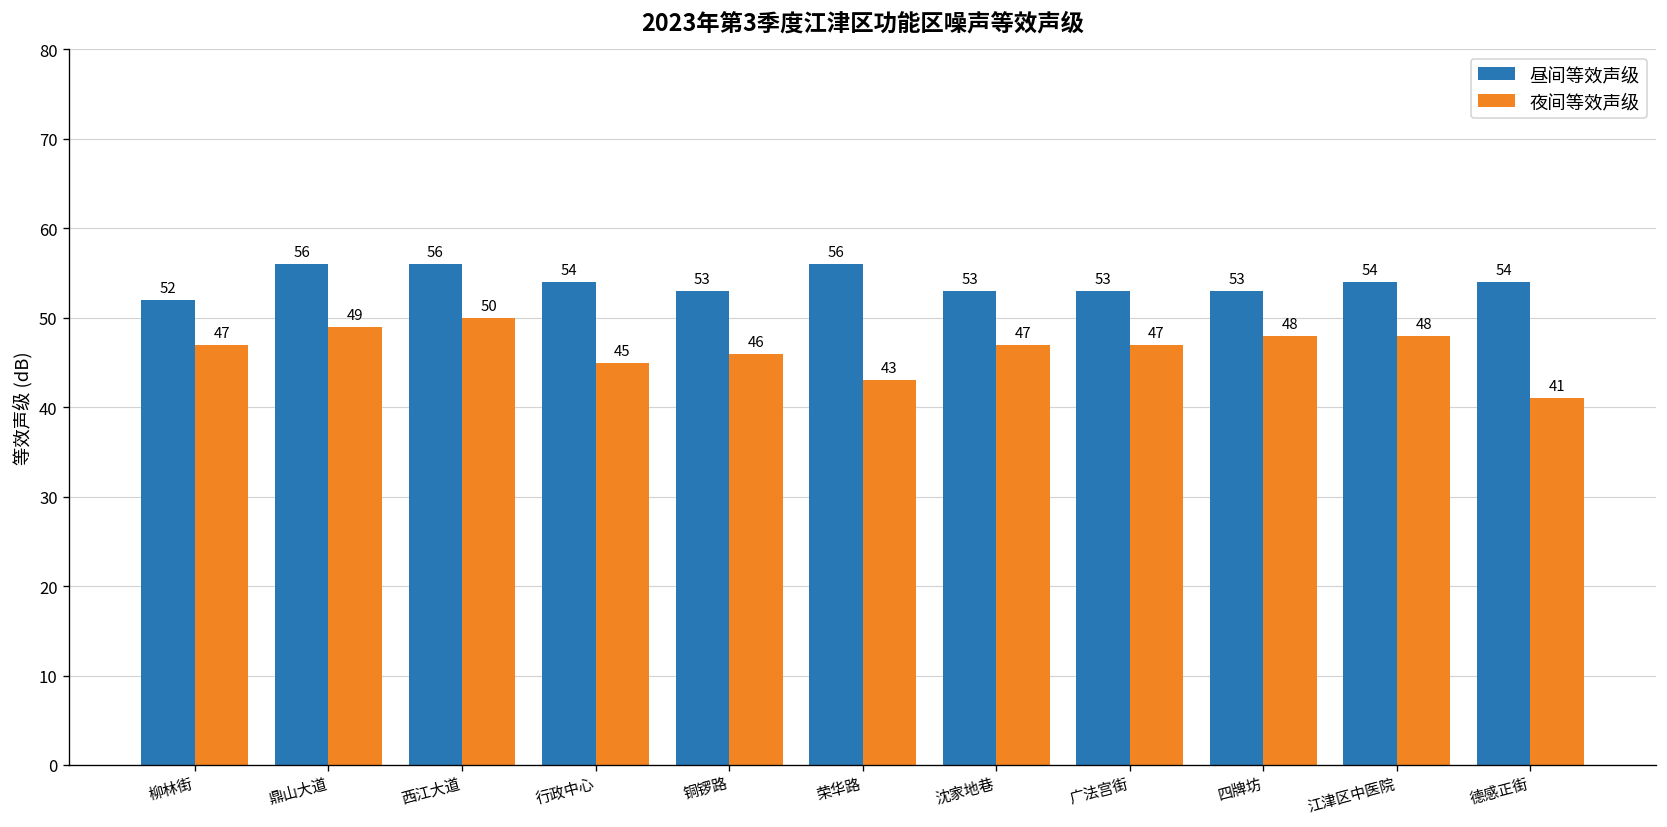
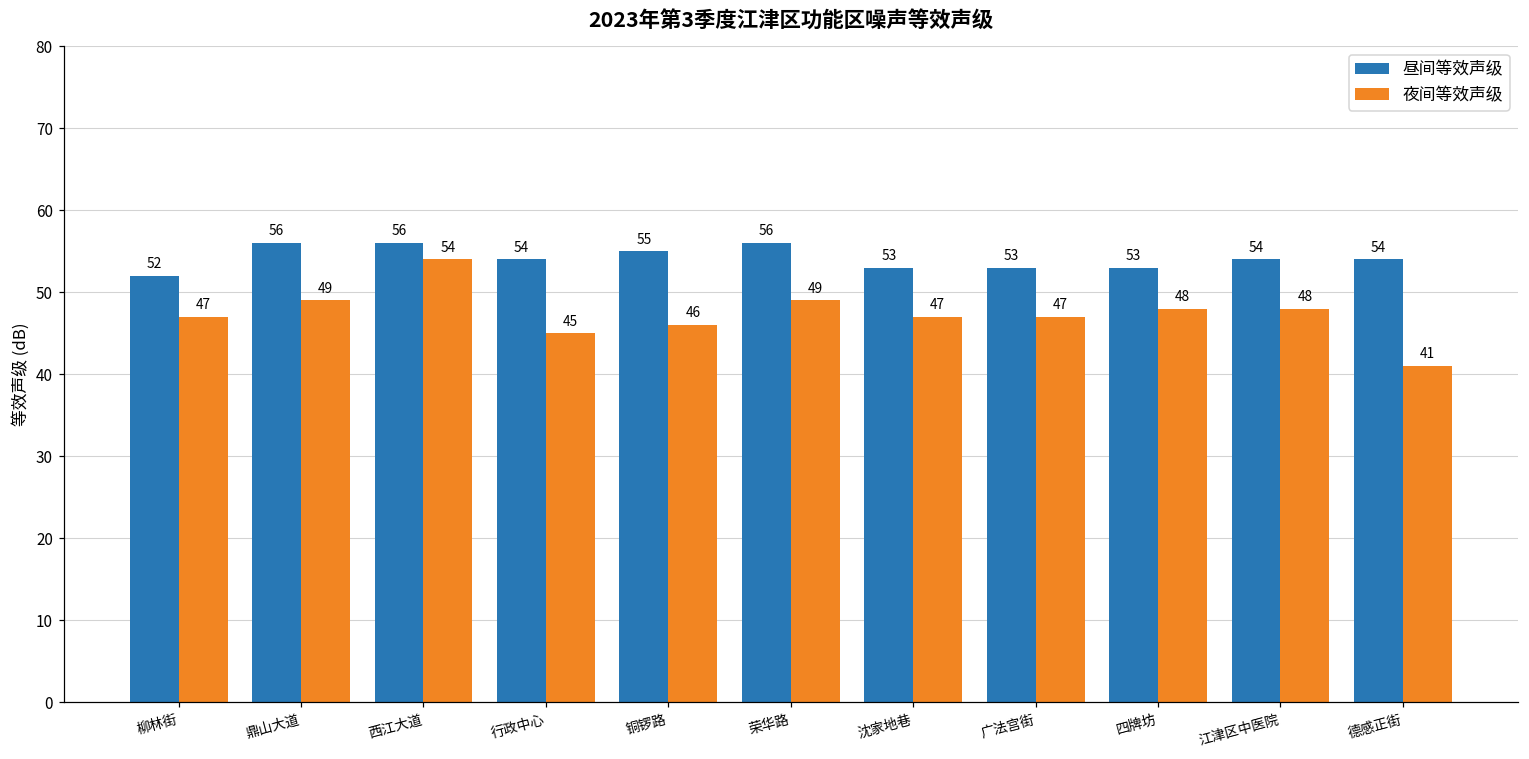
夜间等效声级, 西江大道: 50 -> 54
昼间等效声级, 铜锣路: 53 -> 55
夜间等效声级, 荣华路: 43 -> 49
